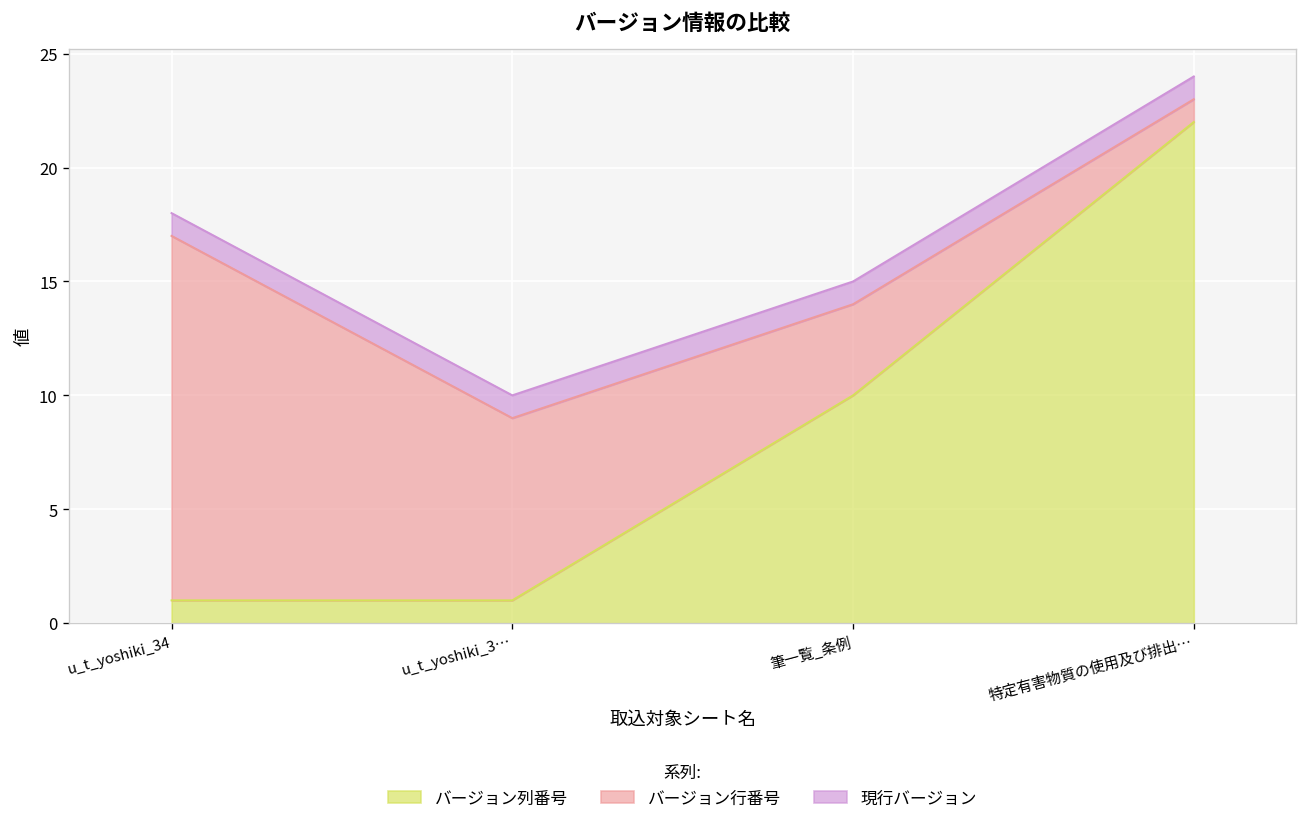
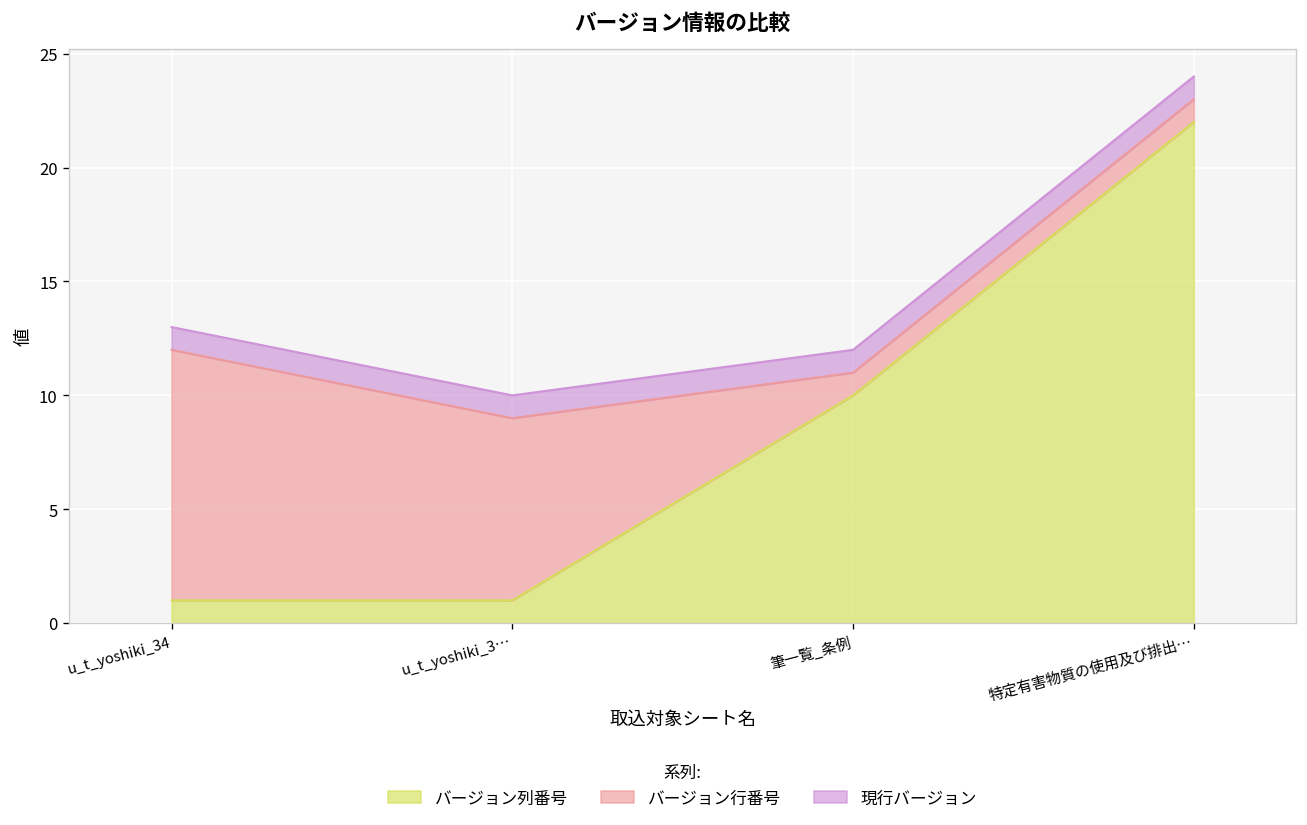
バージョン行番号, u_t_yoshiki_34: 16 -> 11
バージョン行番号, 筆一覧_条例: 4 -> 1
